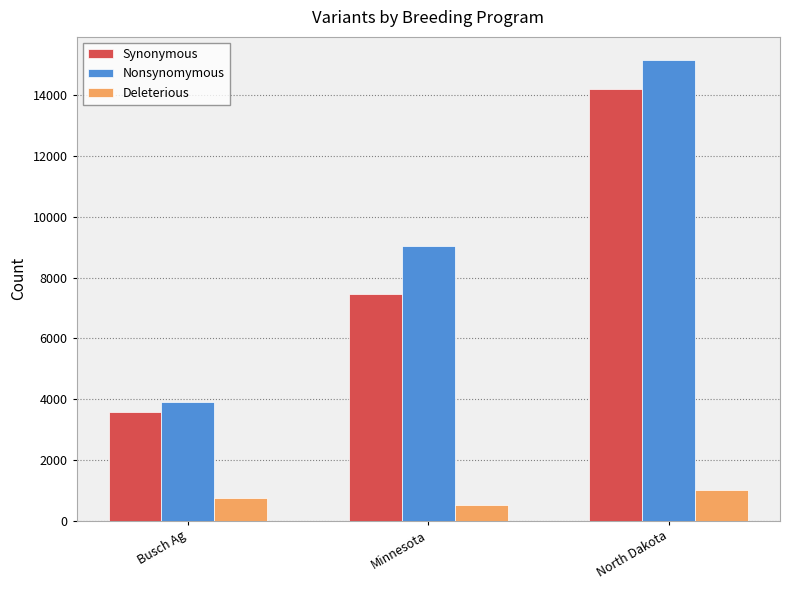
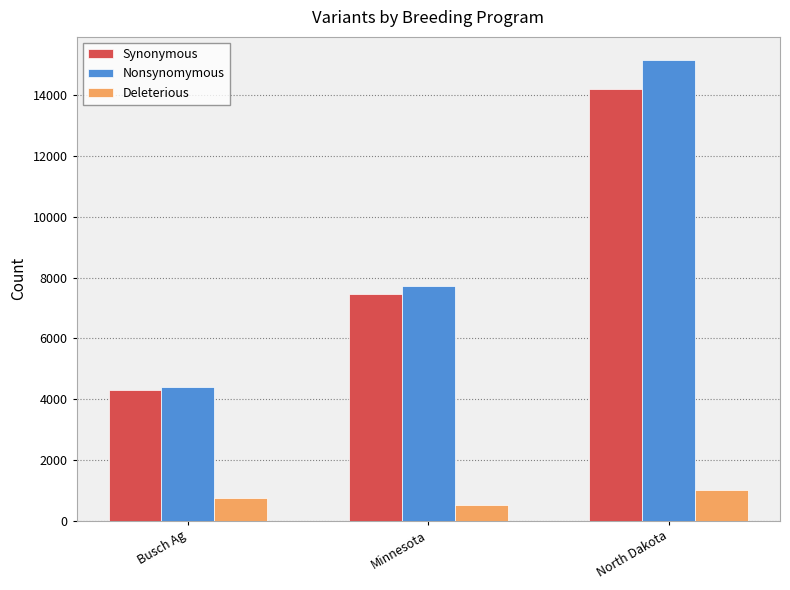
Synonymous, Busch Ag: 3600 -> 4300
Nonsynomymous, Busch Ag: 3900 -> 4400
Nonsynomymous, Minnesota: 9000 -> 7700
